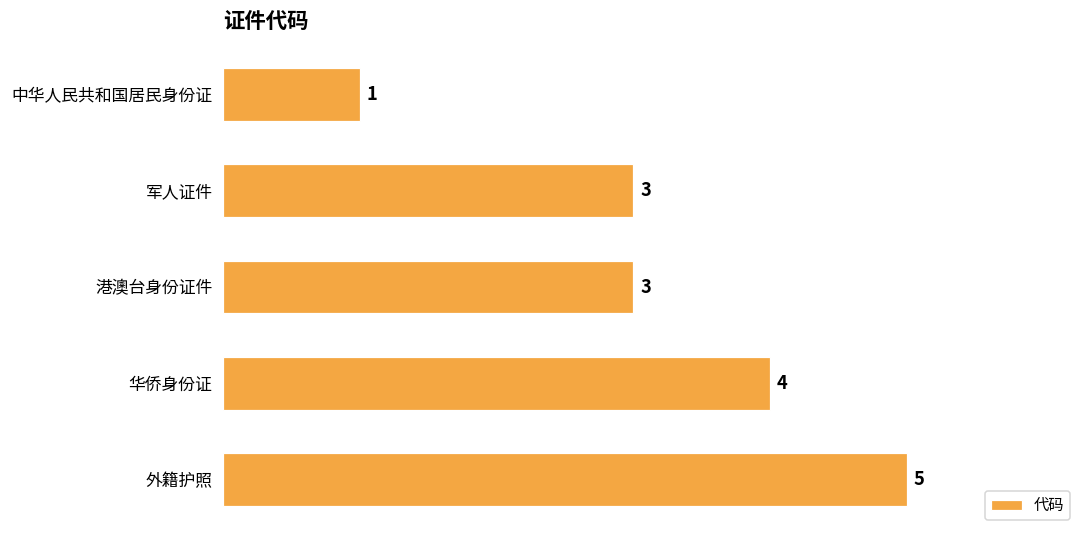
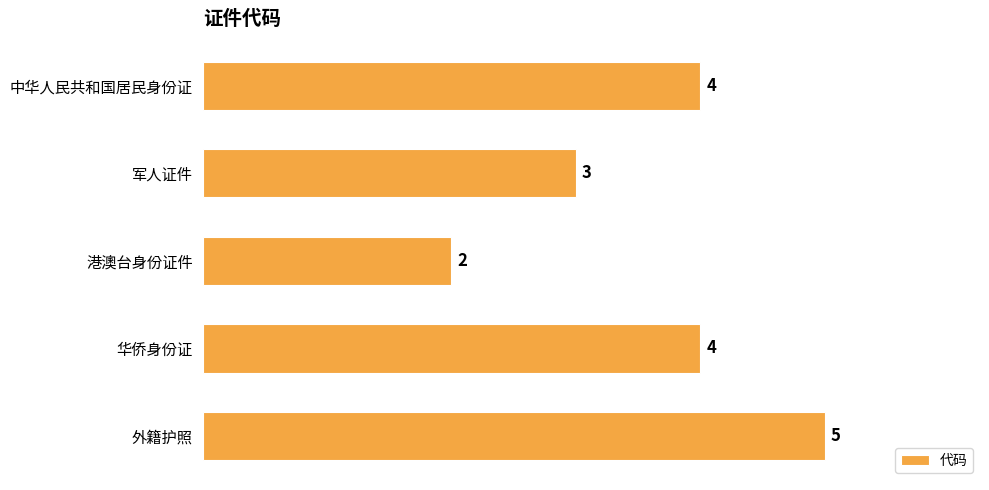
中华人民共和国居民身份证: 1 -> 4
港澳台身份证件: 3 -> 2
